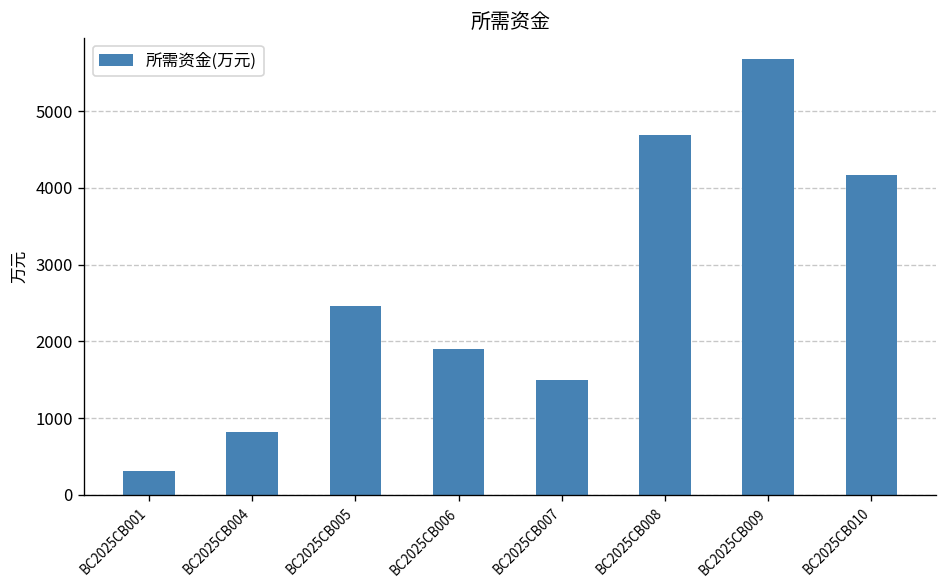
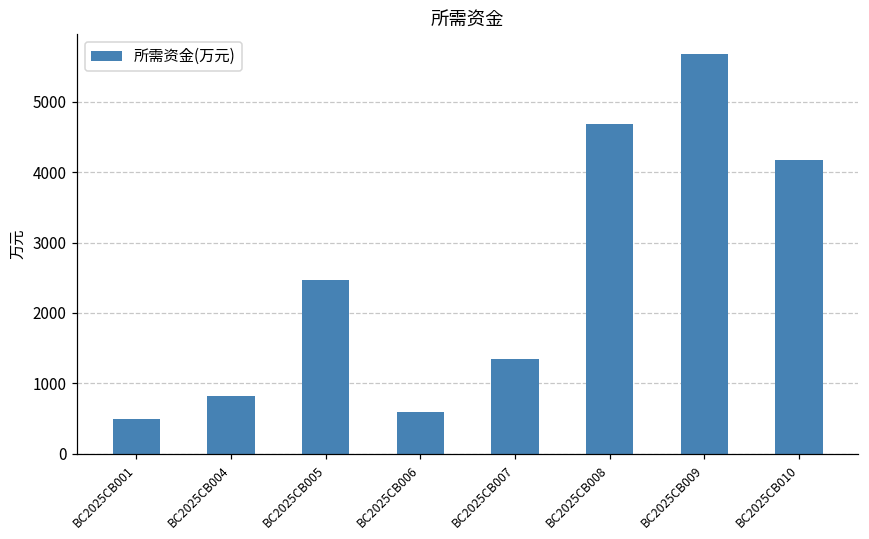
BC2025CB001: 300 -> 500
BC2025CB006: 1900 -> 600
BC2025CB007: 1500 -> 1300
